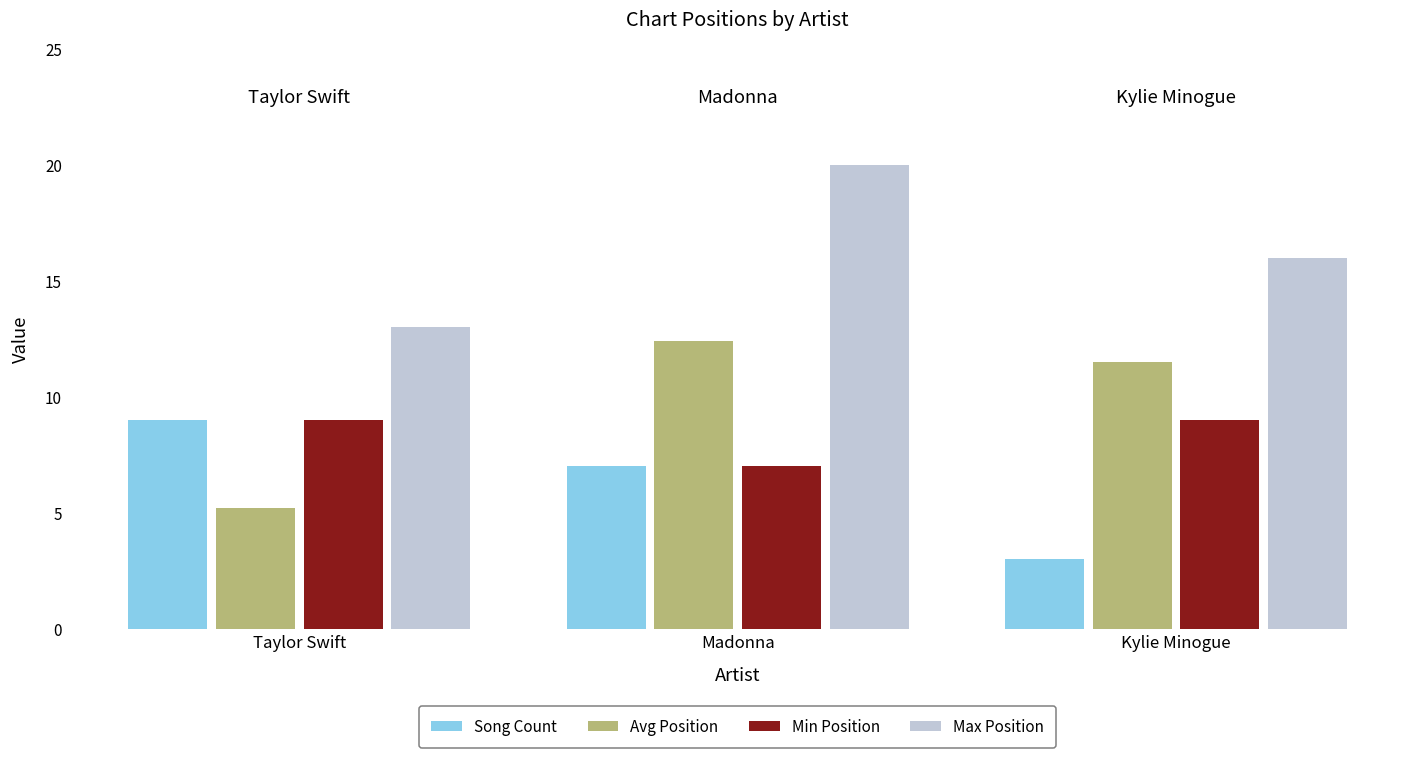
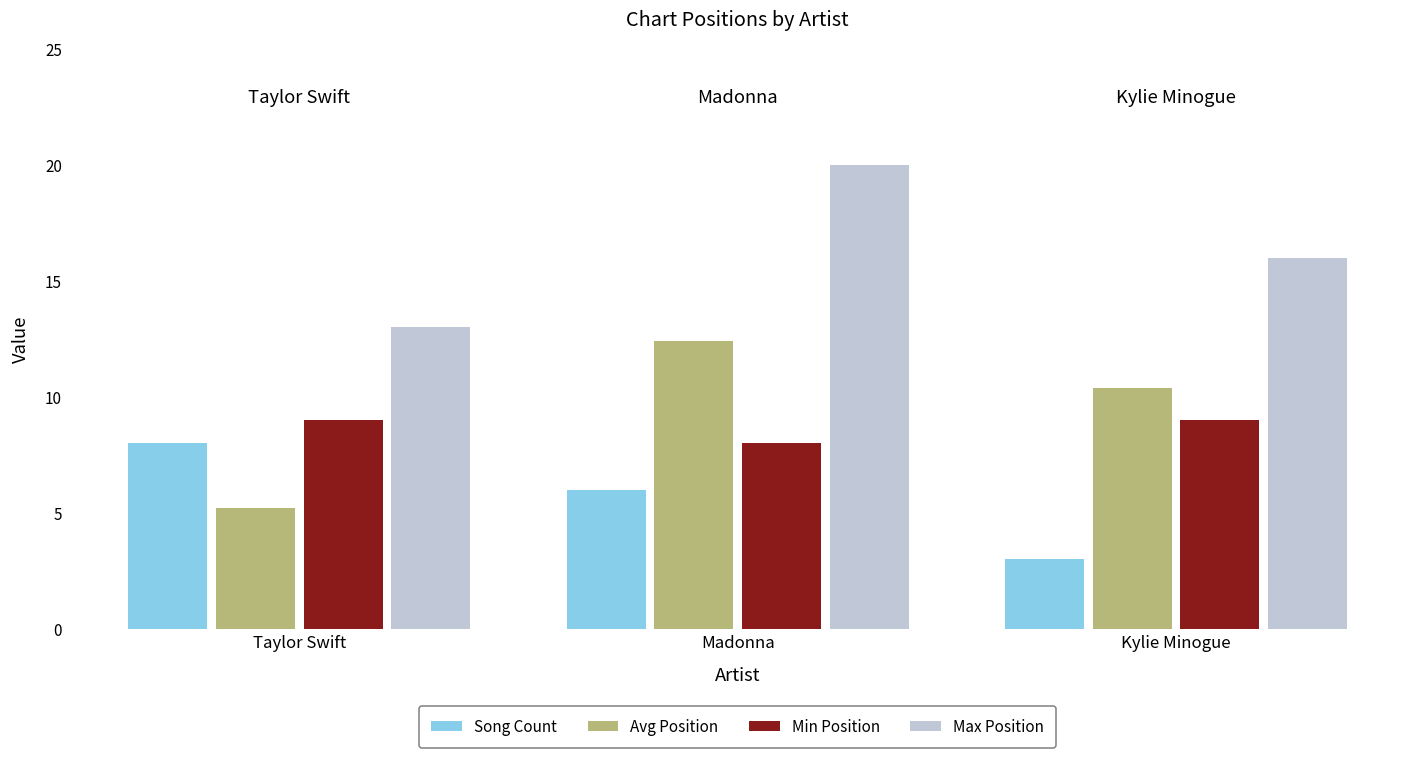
Song Count, Taylor Swift: 9 -> 8
Song Count, Madonna: 7 -> 6
Min Position, Madonna: 7 -> 8
Avg Position, Kylie Minogue: 11.5 -> 10.4
